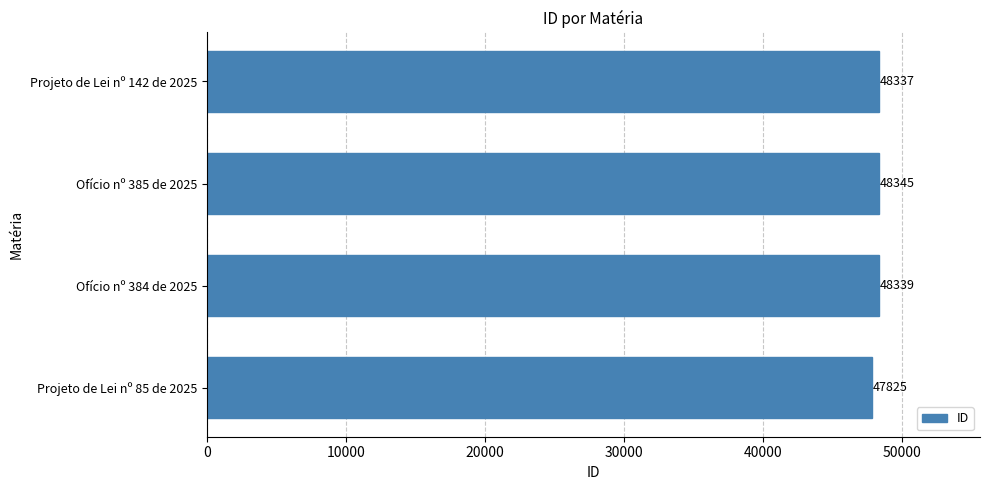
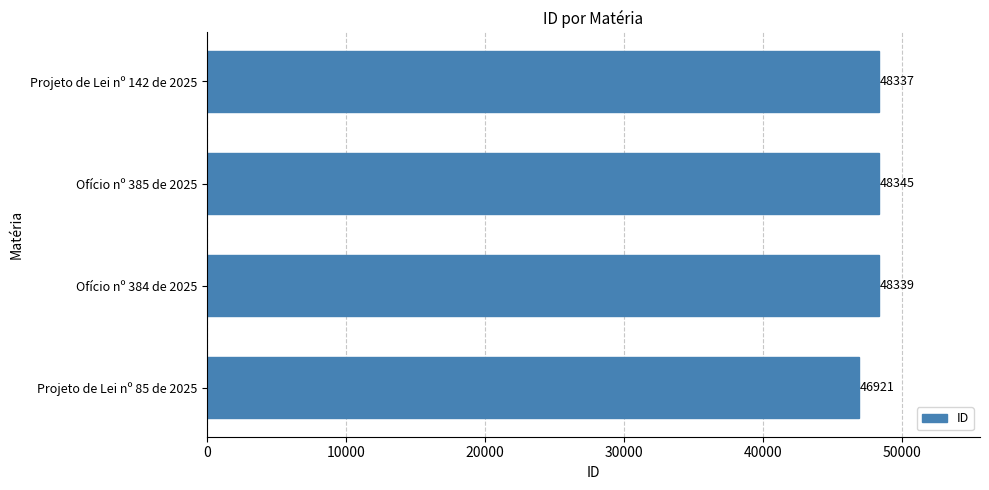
Projeto de Lei nº 85 de 2025: 47825 -> 46921
